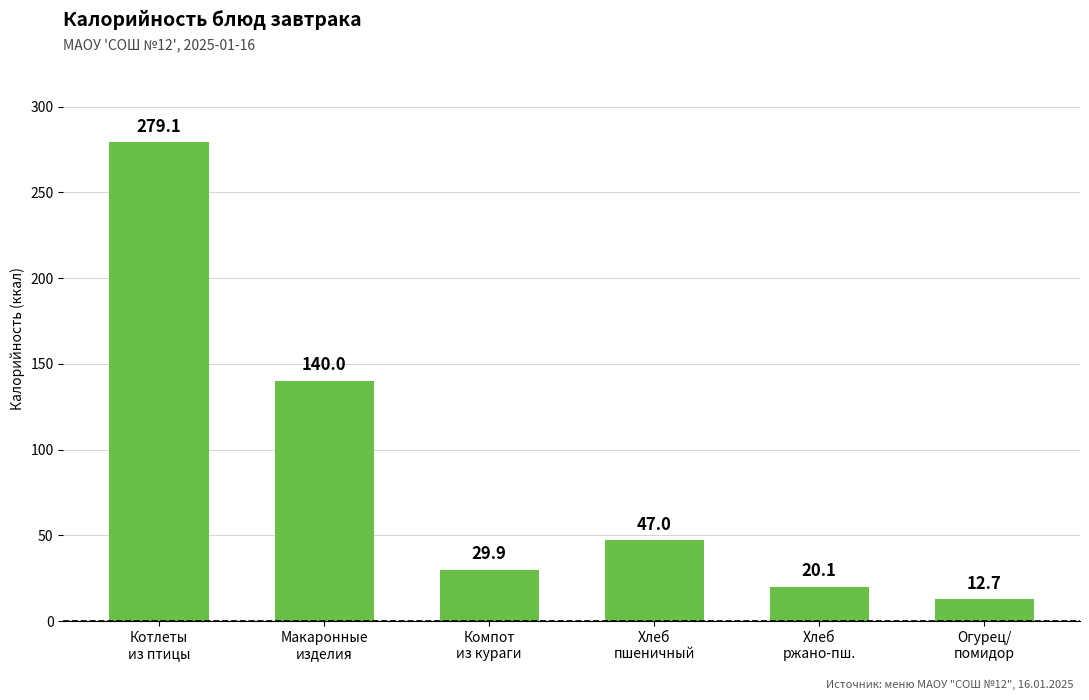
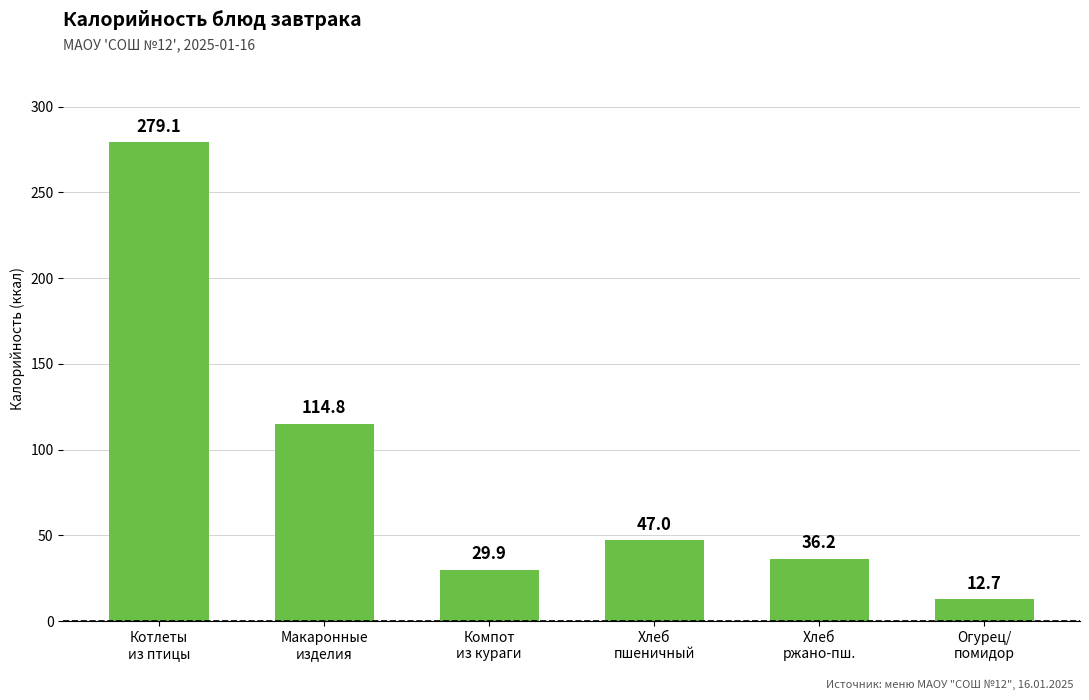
Макаронные изделия: 140.0 -> 114.8
Хлеб ржано-пш.: 20.1 -> 36.2
